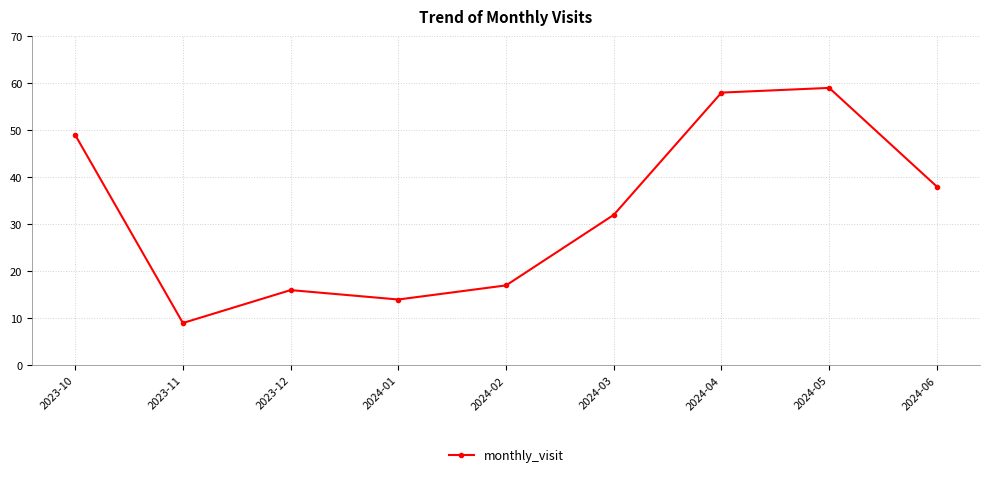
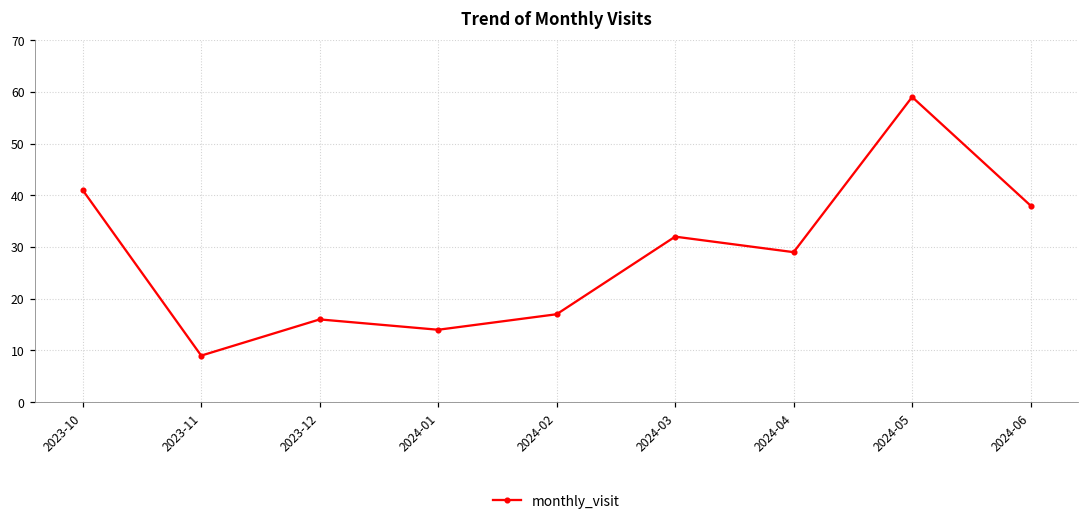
2023-10: 49 -> 41
2024-04: 58 -> 29
